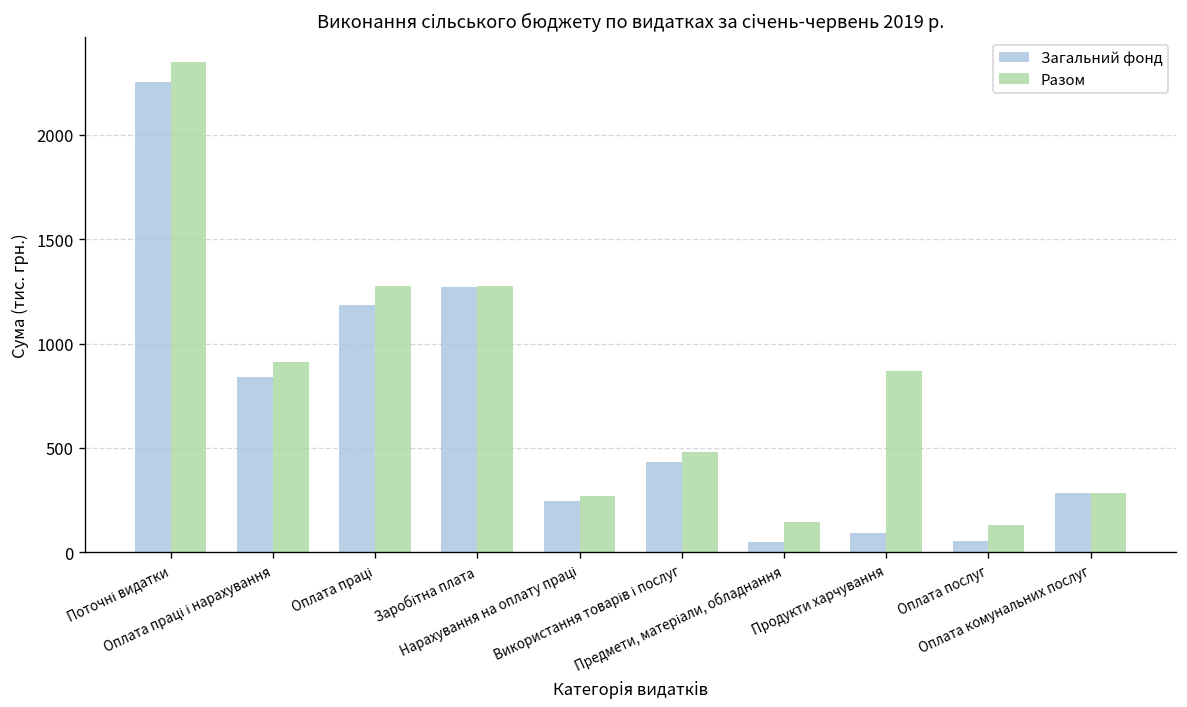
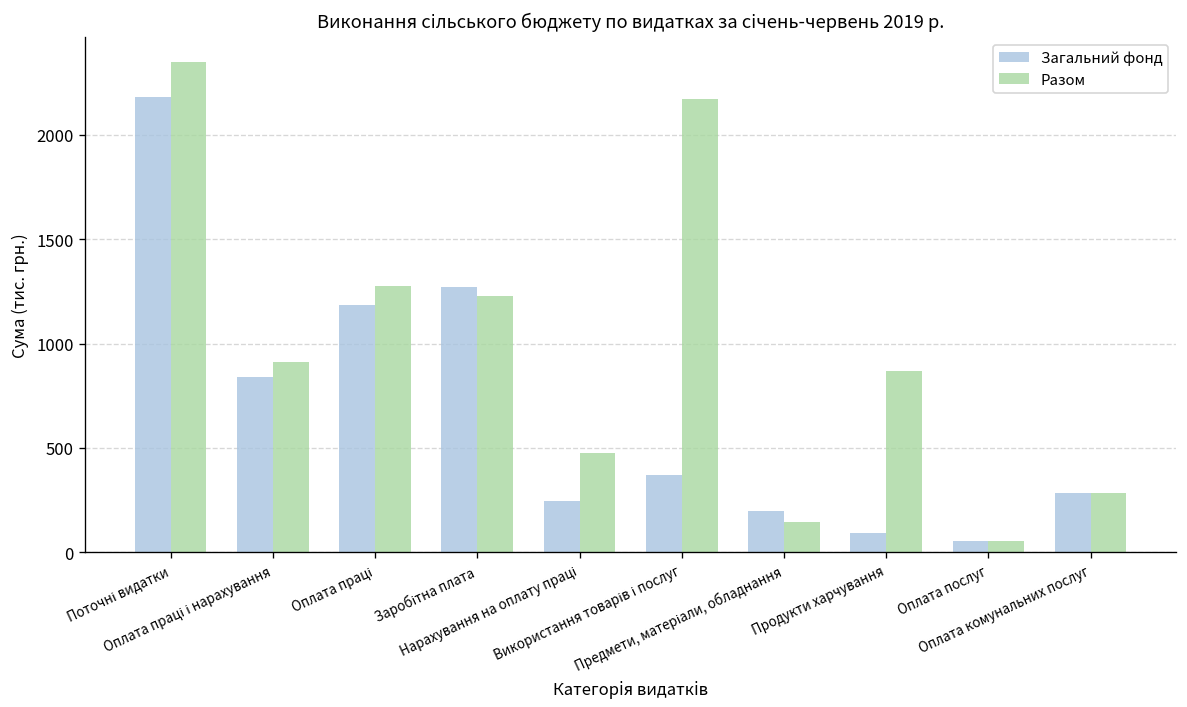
Загальний фонд, Поточні видатки: 2250 -> 2180
Разом, Заробітна плата: 1270 -> 1230
Разом, Нарахування на оплату праці: 270 -> 480
Загальний фонд, Використання товарів і послуг: 430 -> 370
Разом, Використання товарів і послуг: 480 -> 2170
Загальний фонд, Предмети, матеріали, обладнання: 50 -> 200
Разом, Оплата послуг: 130 -> 60
